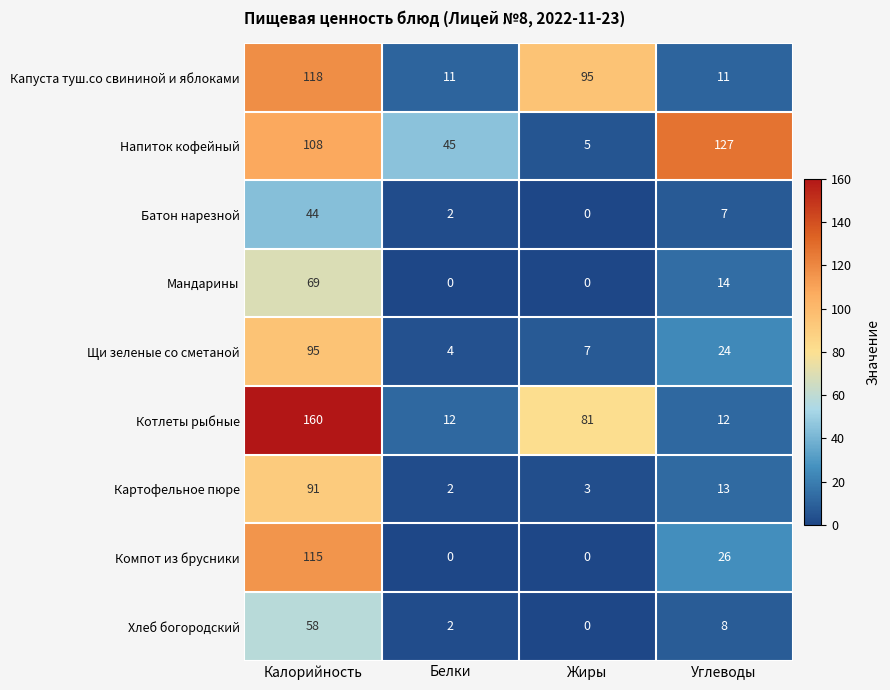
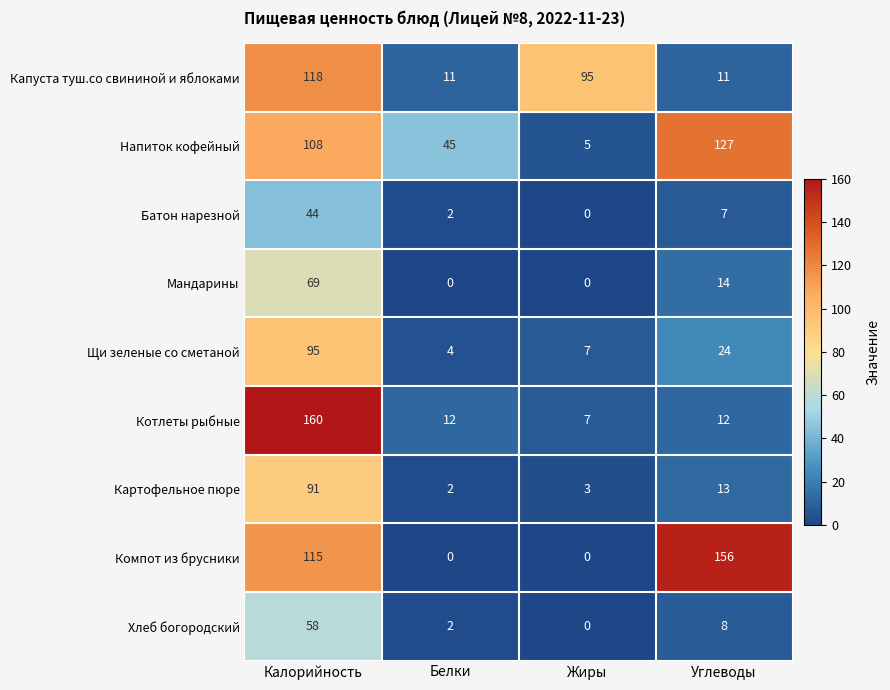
Котлеты рыбные, Жиры: 81 -> 7
Компот из брусники, Углеводы: 26 -> 156
